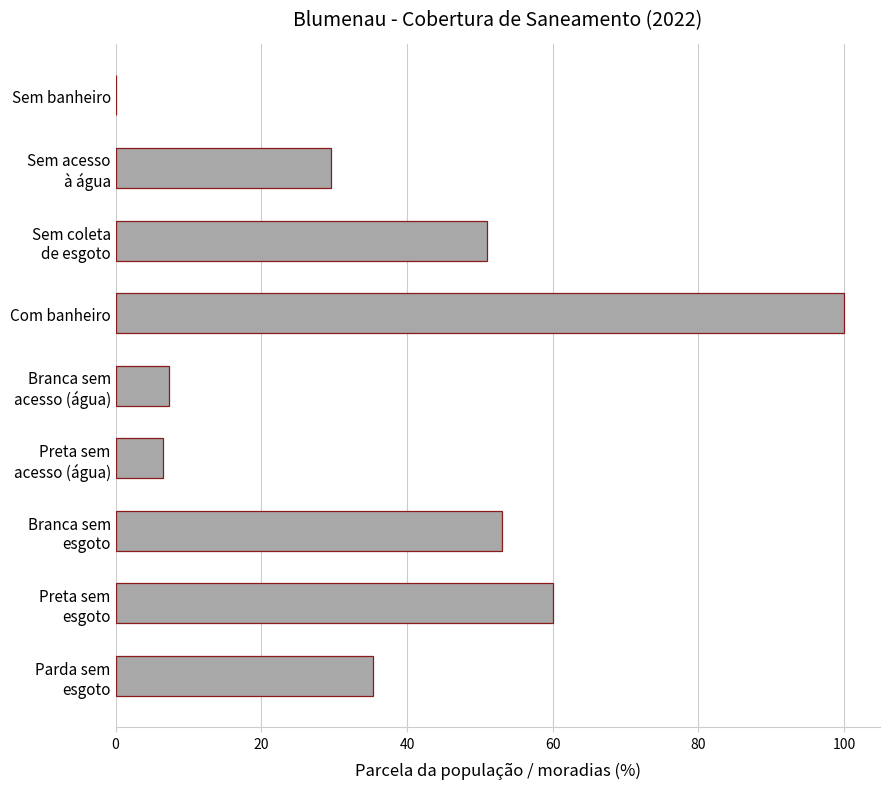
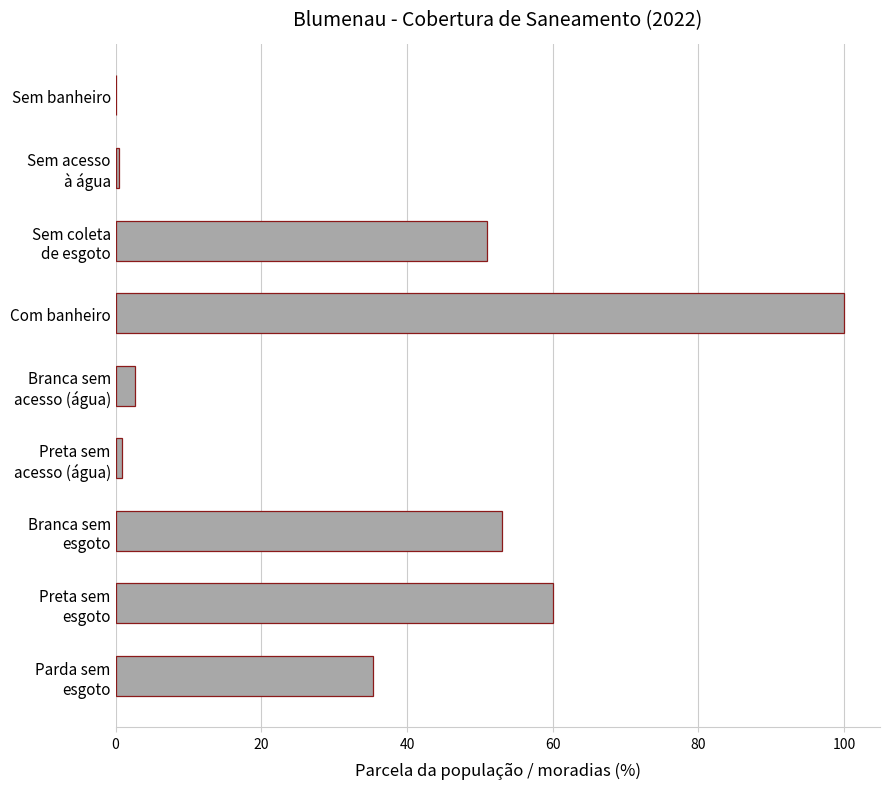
Sem acesso à água: 30 -> 0
Branca sem acesso (água): 7 -> 3
Preta sem acesso (água): 7 -> 1
